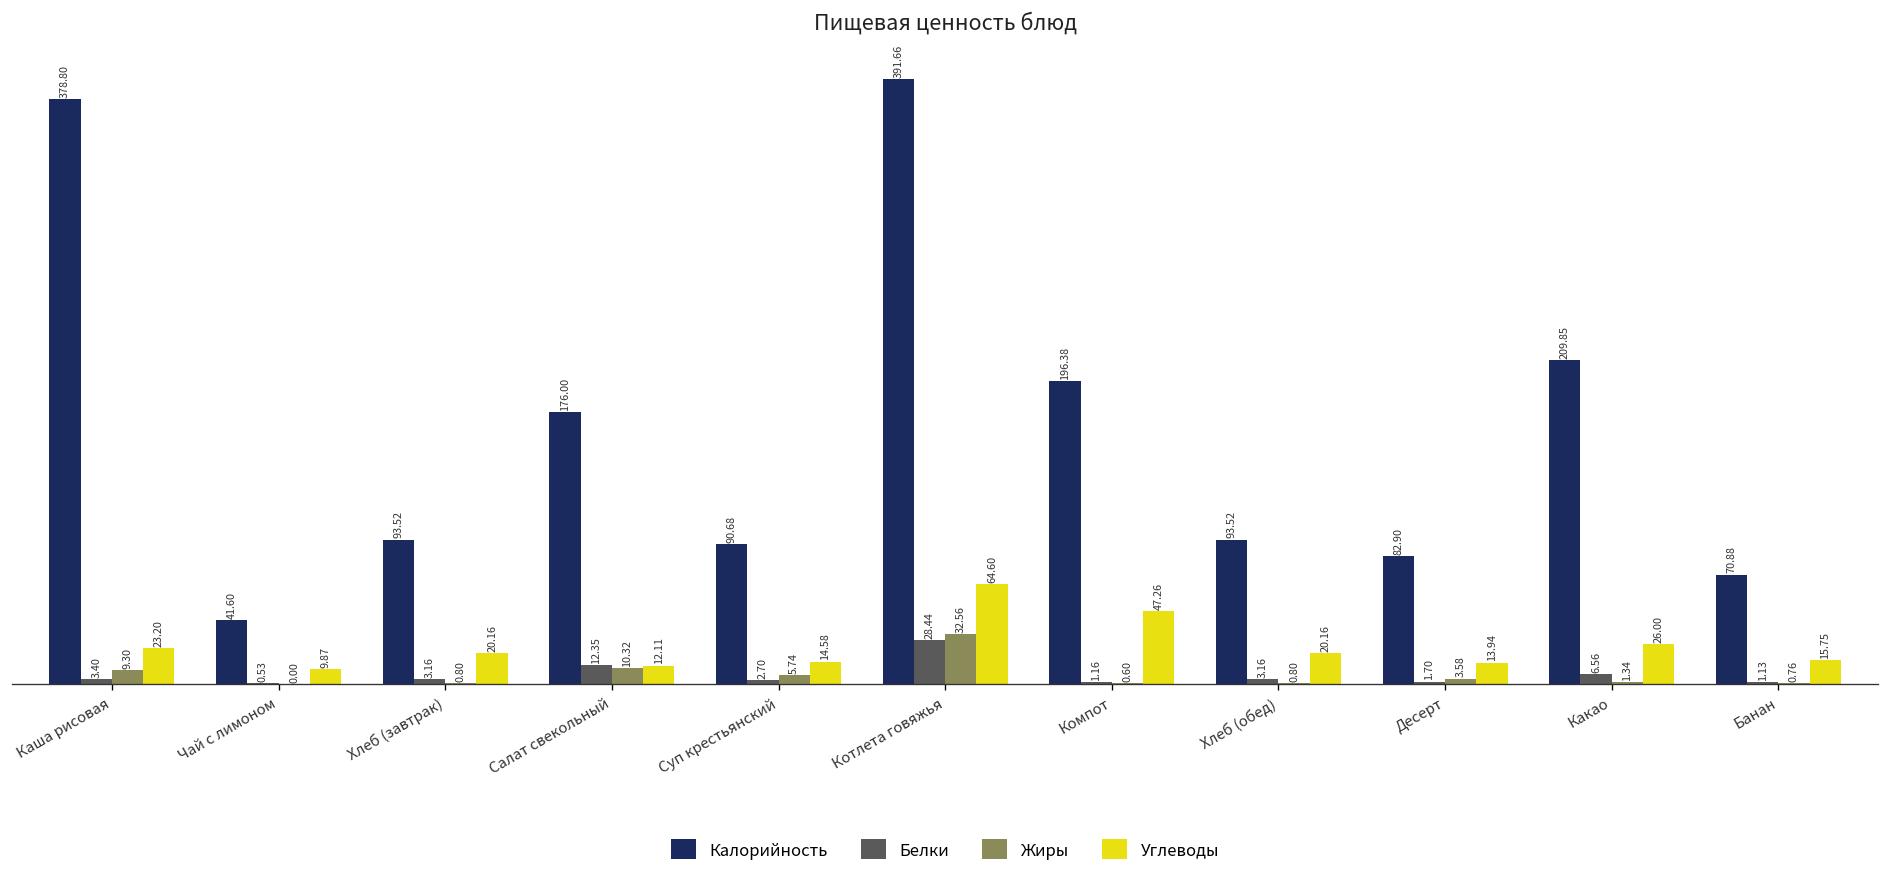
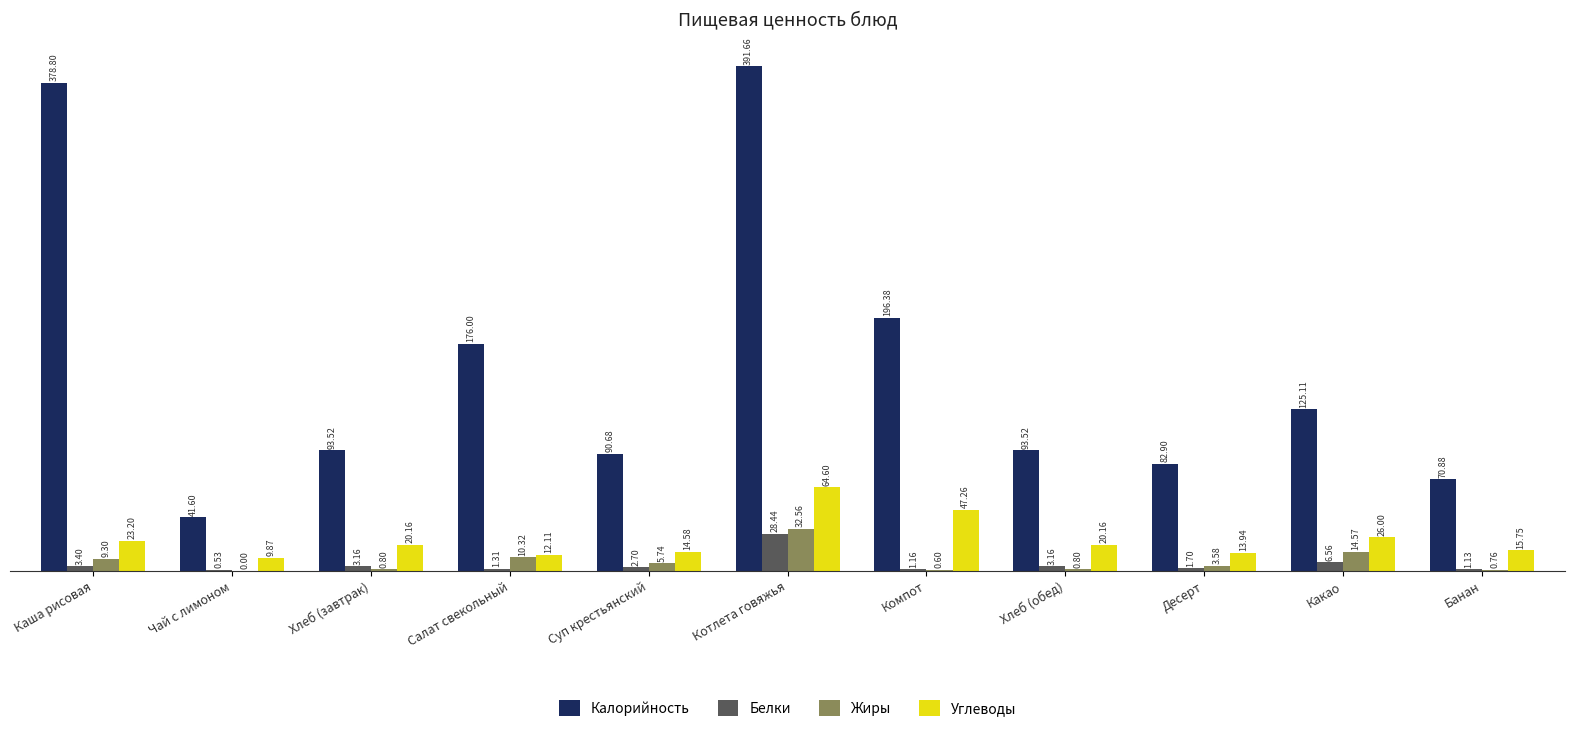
Белки, Салат свекольный: 12.35 -> 1.31
Калорийность, Какао: 209.85 -> 125.11
Жиры, Какао: 1.34 -> 14.57
